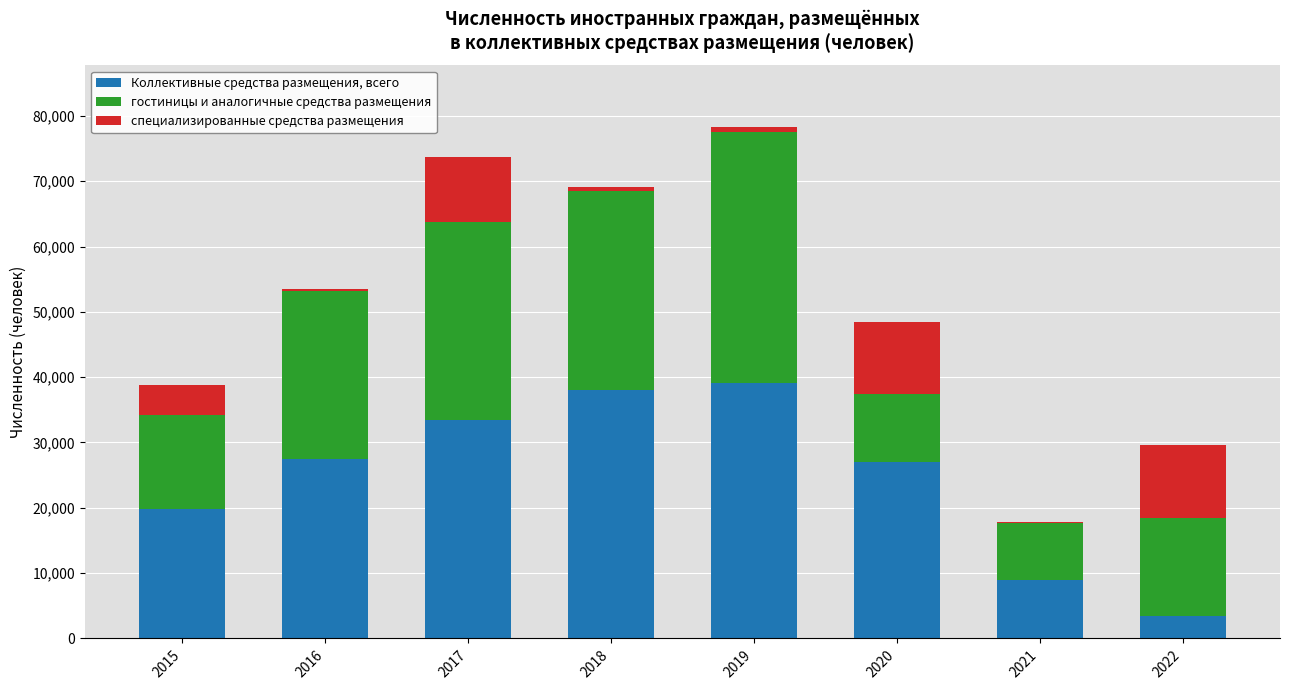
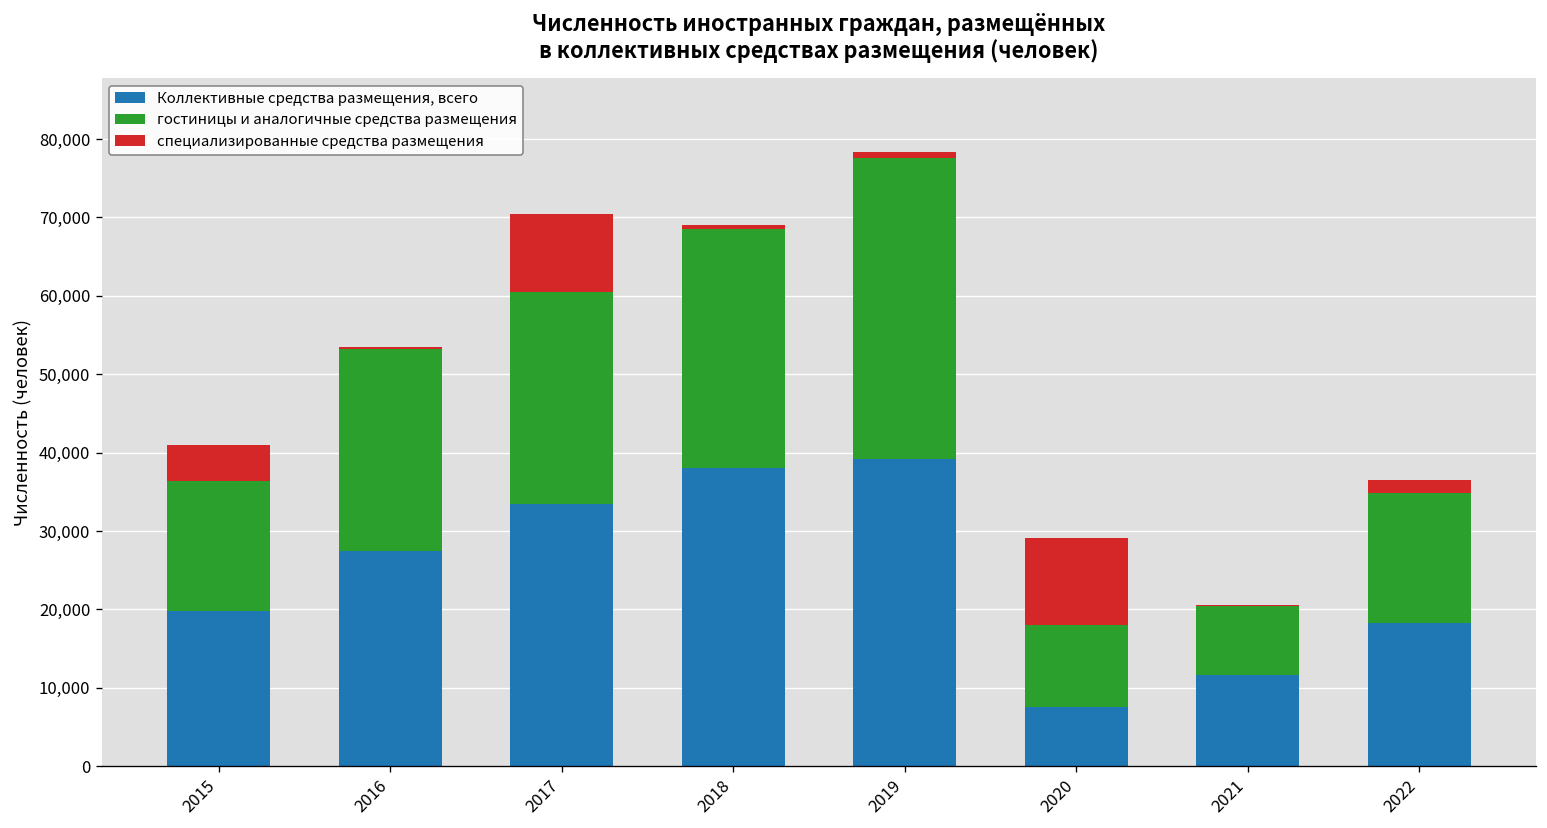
гостиницы и аналогичные средства размещения, 2015: 14,000 -> 17,000
гостиницы и аналогичные средства размещения, 2017: 30,000 -> 27,000
Коллективные средства размещения, всего, 2020: 27,000 -> 8,000
Коллективные средства размещения, всего, 2021: 9,000 -> 12,000
Коллективные средства размещения, всего, 2022: 3,000 -> 18,000
гостиницы и аналогичные средства размещения, 2022: 15,000 -> 17,000
специализированные средства размещения, 2022: 11,000 -> 2,000
